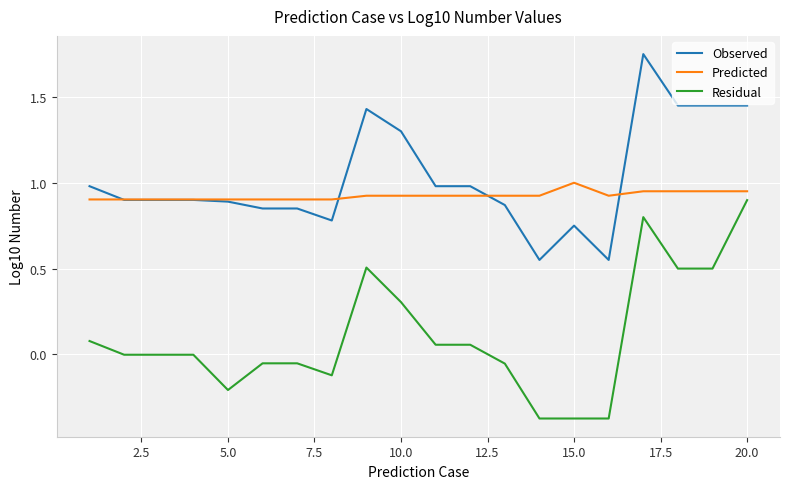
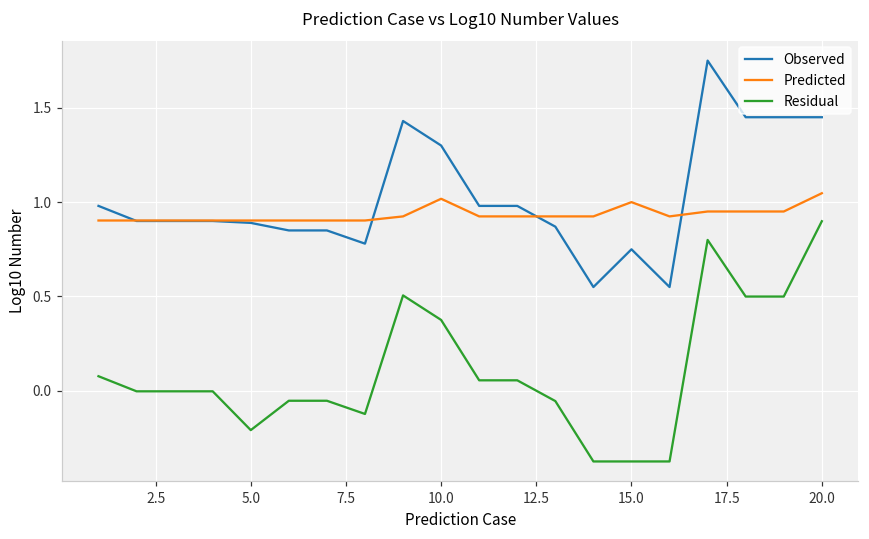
Predicted, 10.0: 0.92 -> 1.02
Residual, 10.0: 0.30 -> 0.38
Predicted, 20.0: 0.95 -> 1.05
